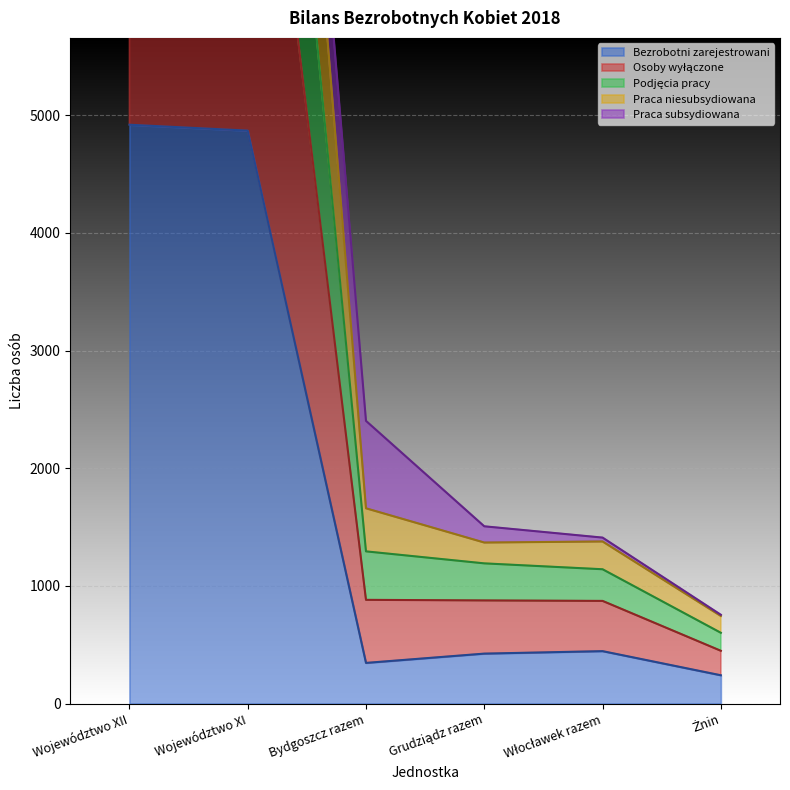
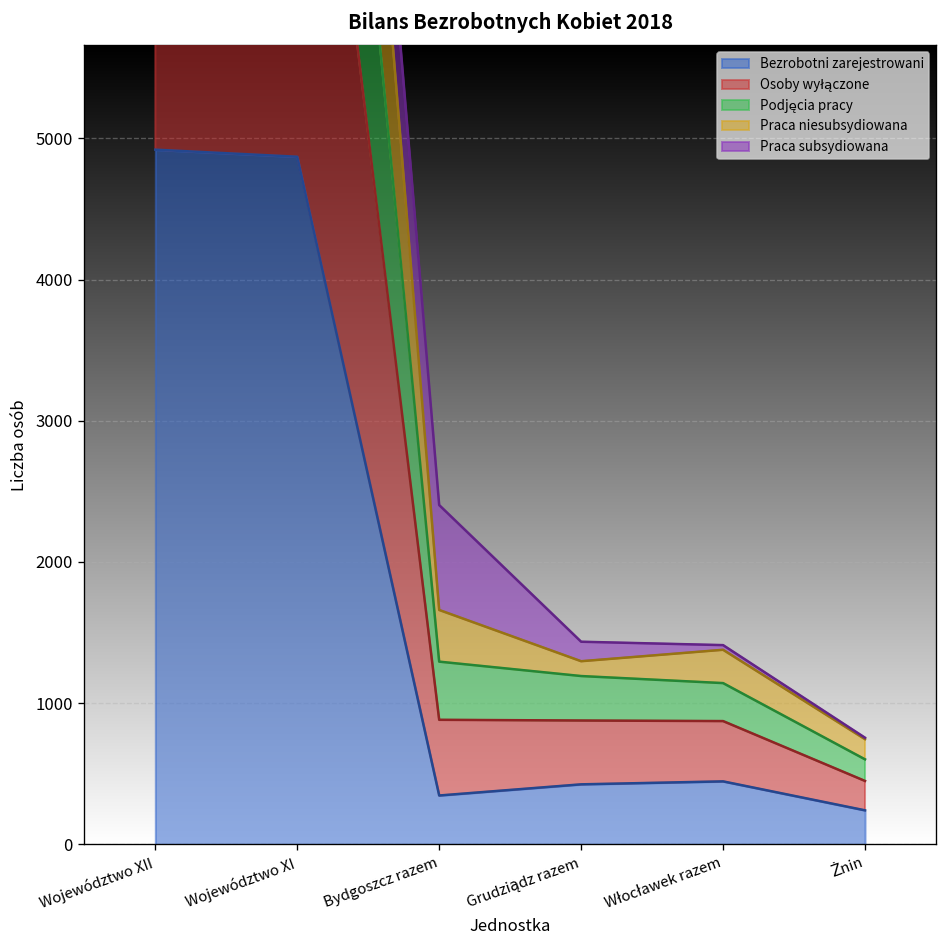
Praca niesubsydiowana, Grudziądz razem: 180 -> 110
